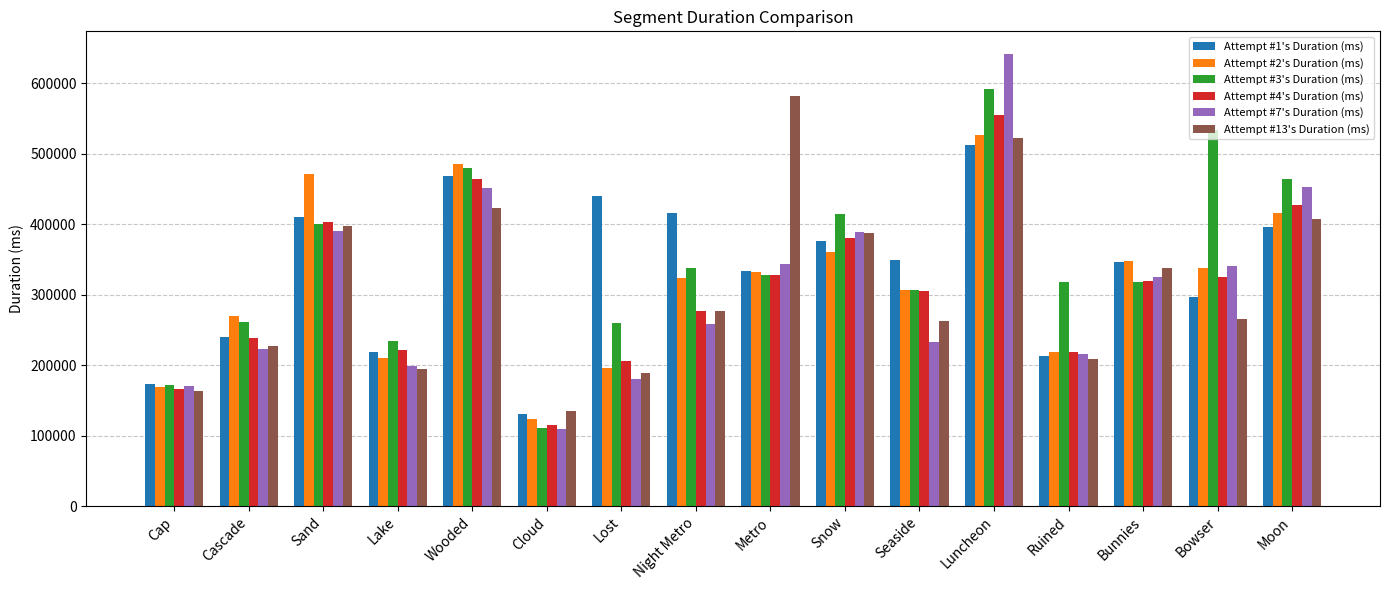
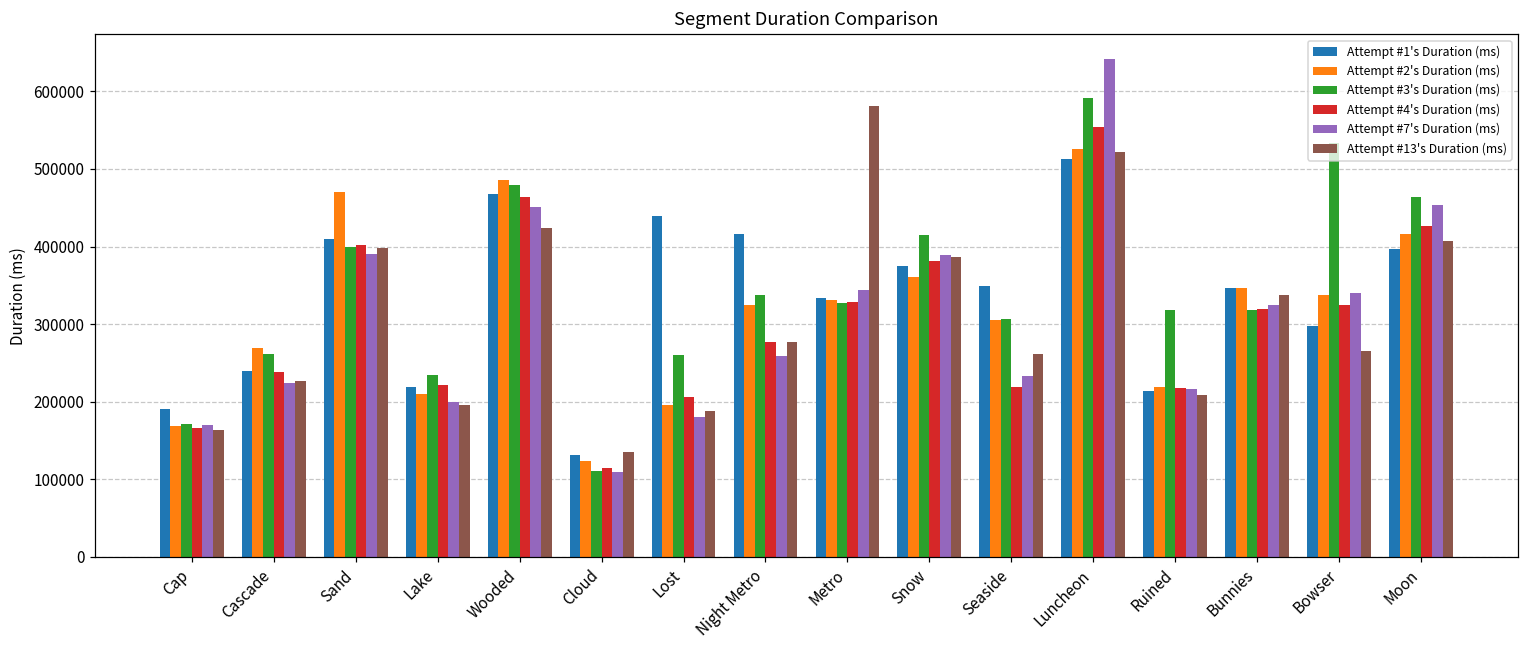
Attempt #1's Duration (ms), Cap: 170000 -> 190000
Attempt #4's Duration (ms), Seaside: 300000 -> 220000
